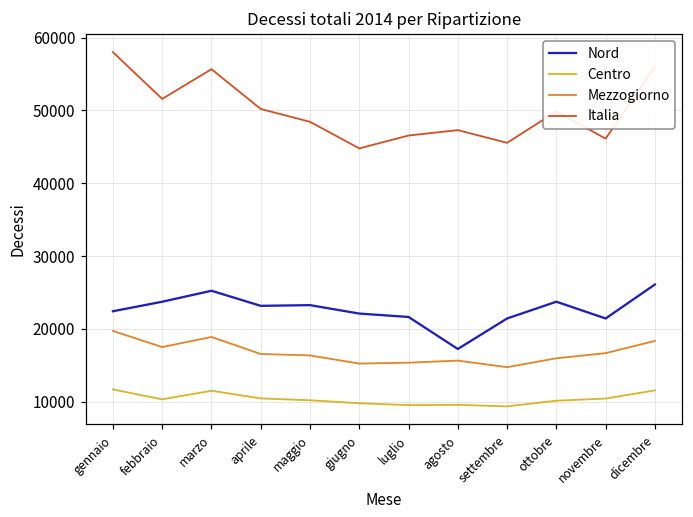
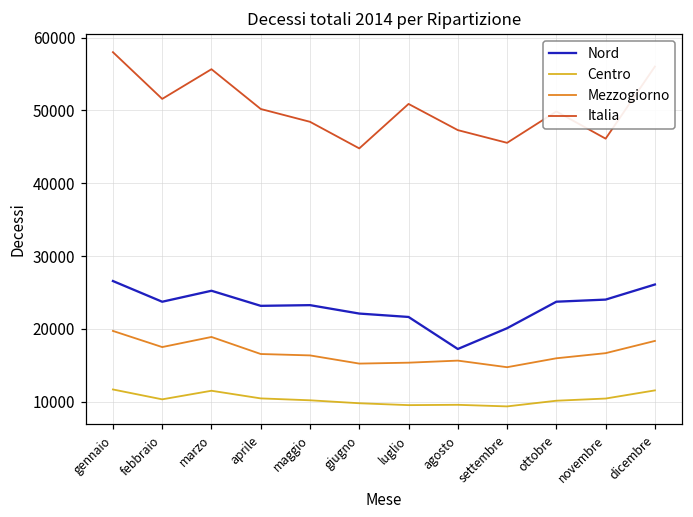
Nord, gennaio: 22000 -> 27000
Italia, luglio: 47000 -> 51000
Nord, settembre: 21000 -> 20000
Nord, novembre: 21000 -> 24000
